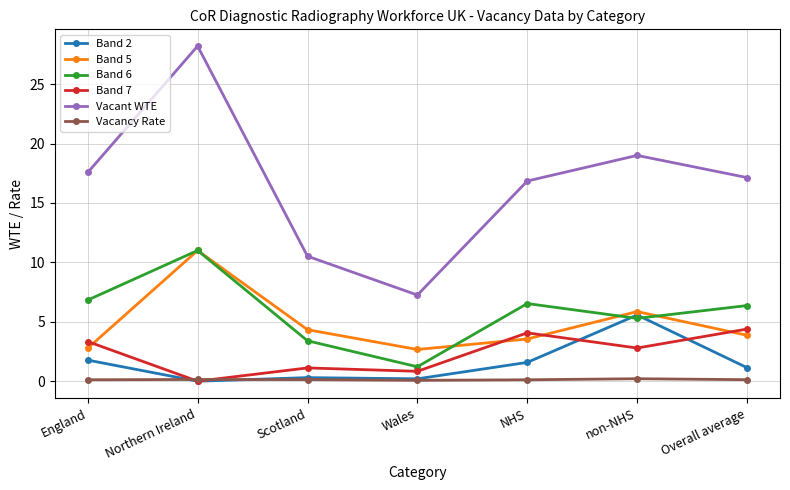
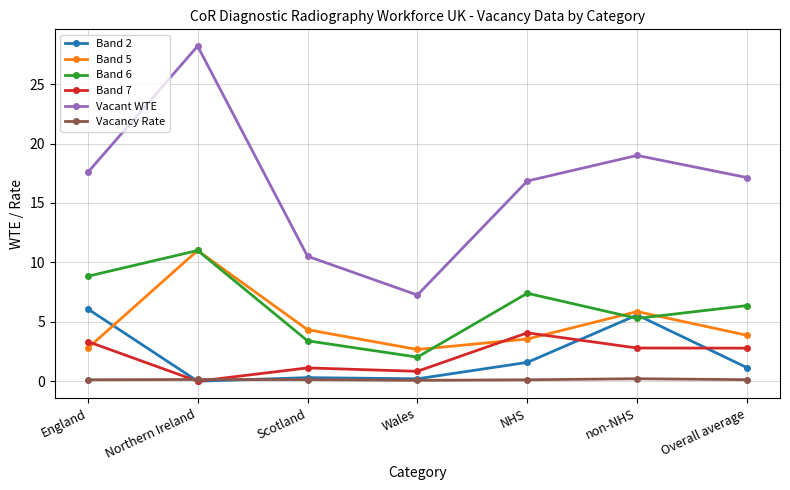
Band 2, England: 1.8 -> 6.1
Band 6, England: 6.8 -> 8.8
Band 6, Wales: 1.2 -> 2.0
Band 6, NHS: 6.5 -> 7.4
Band 7, Overall average: 4.4 -> 2.8
